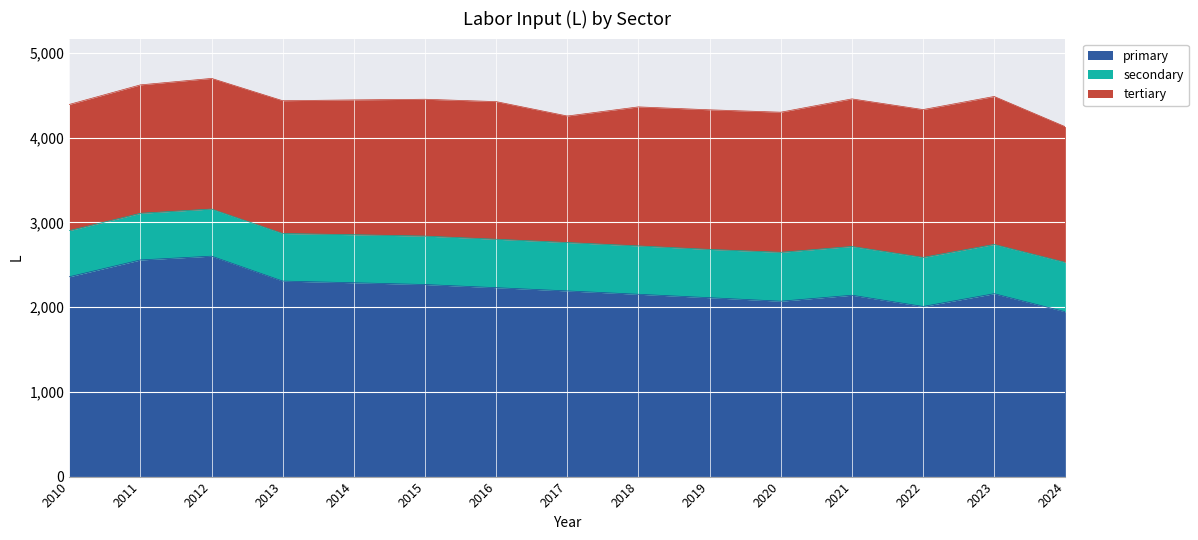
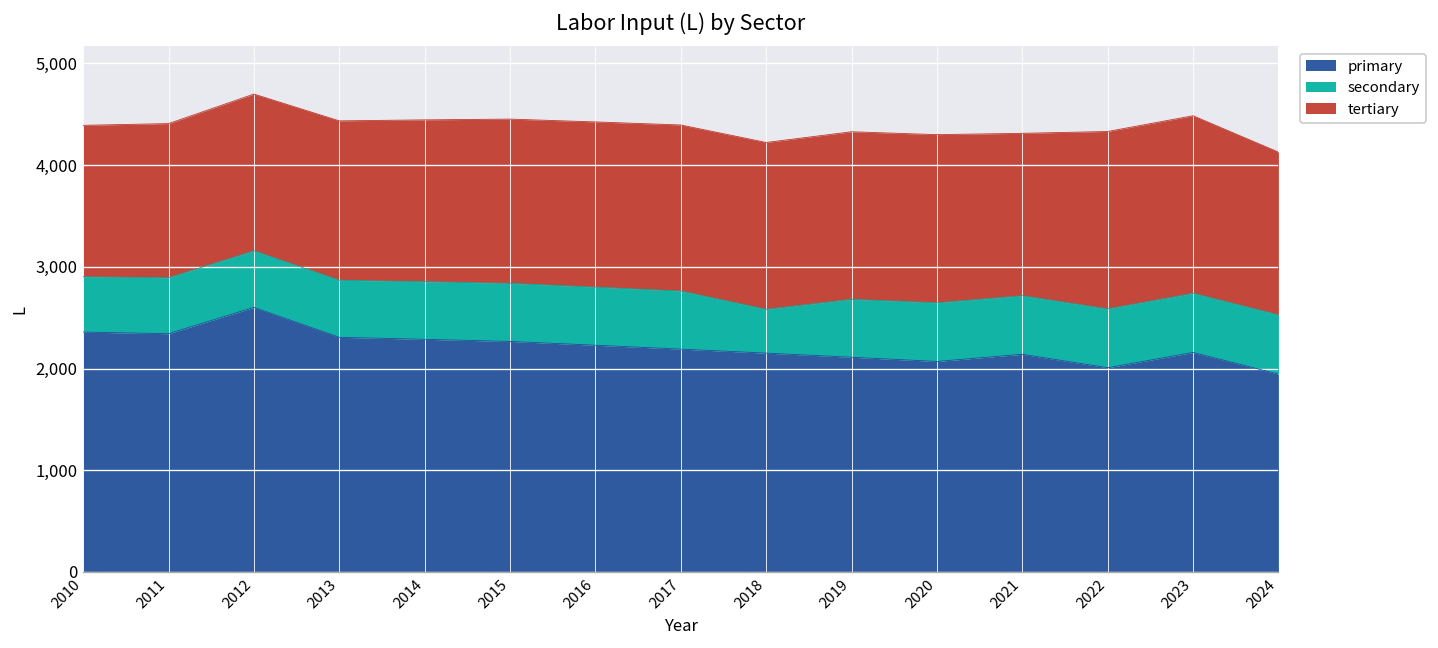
primary, 2011: 2,600 -> 2,300
tertiary, 2017: 1,500 -> 1,600
secondary, 2018: 600 -> 400
tertiary, 2021: 1,700 -> 1,600
